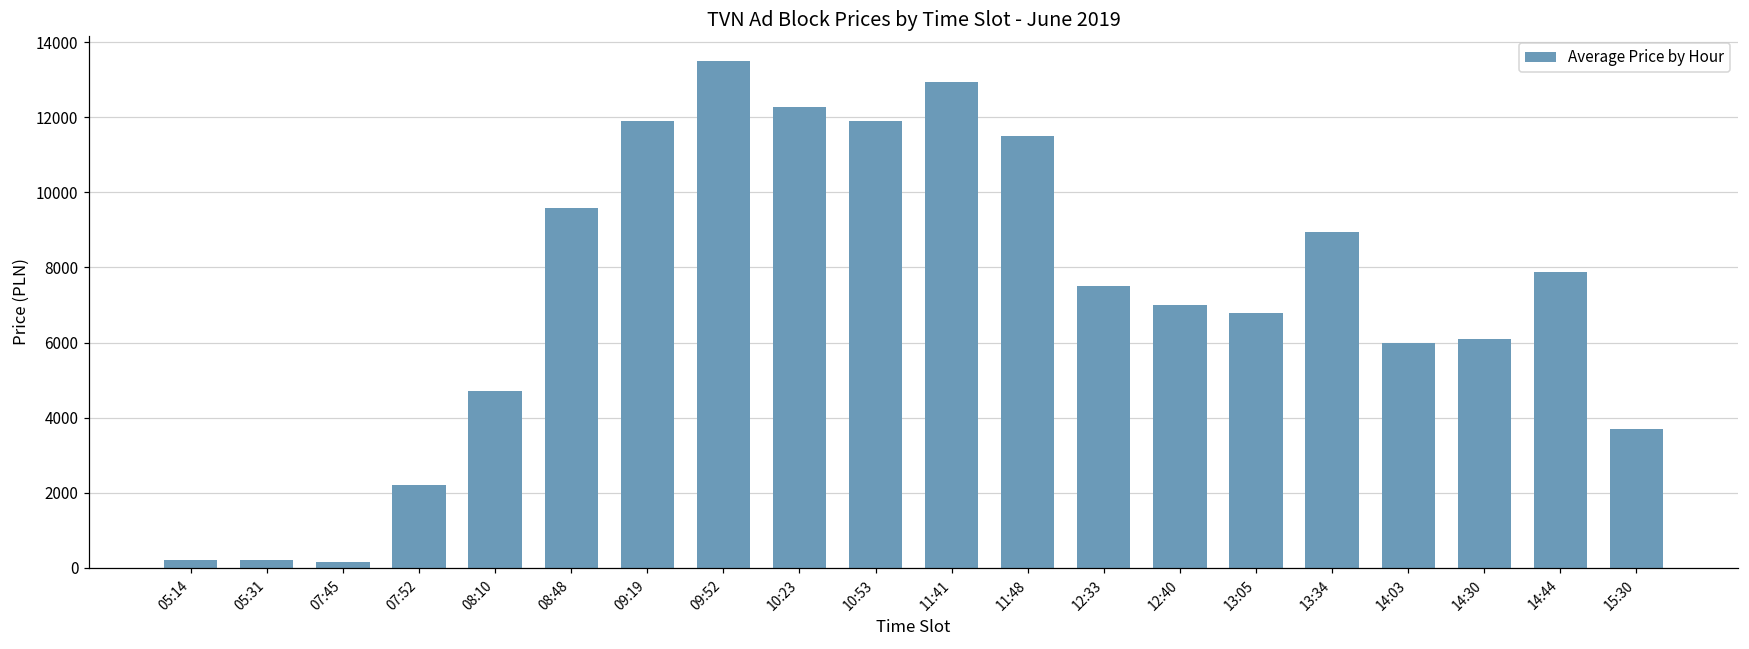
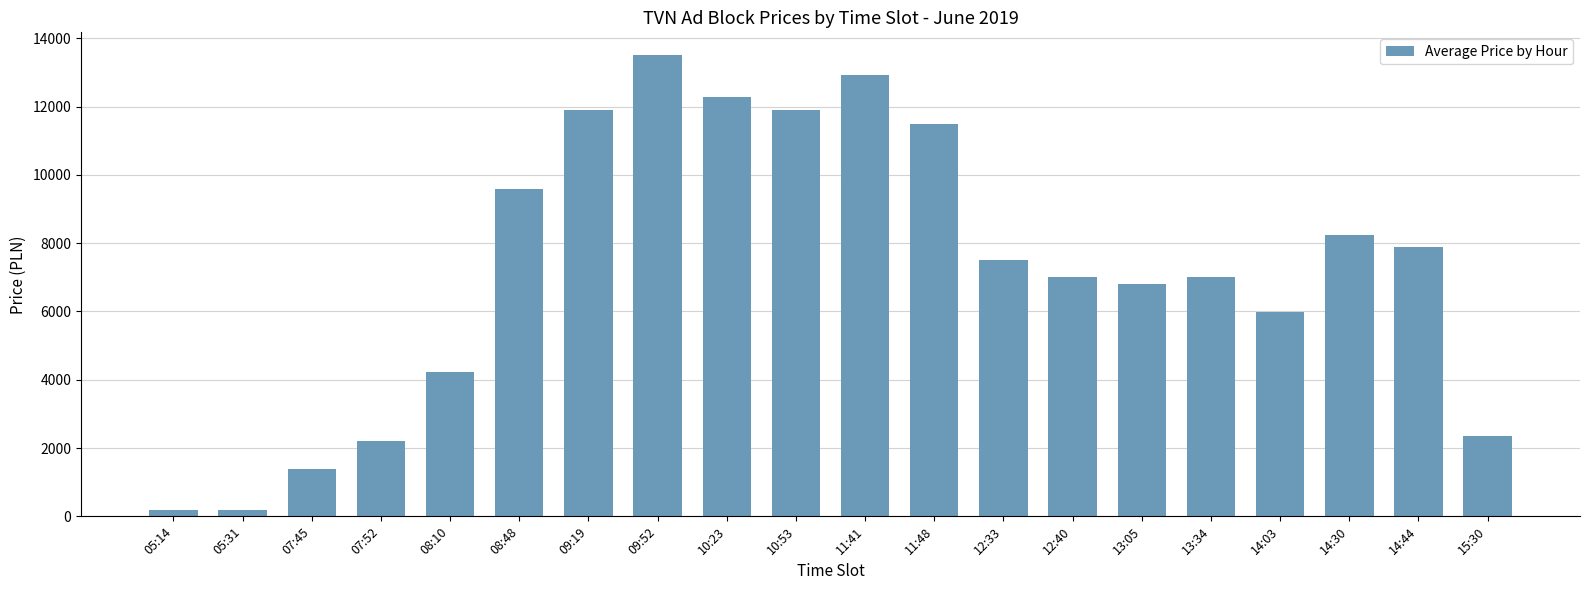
07:45: 200 -> 1400
08:10: 4700 -> 4200
13:34: 8900 -> 7000
14:30: 6100 -> 8200
15:30: 3700 -> 2400
